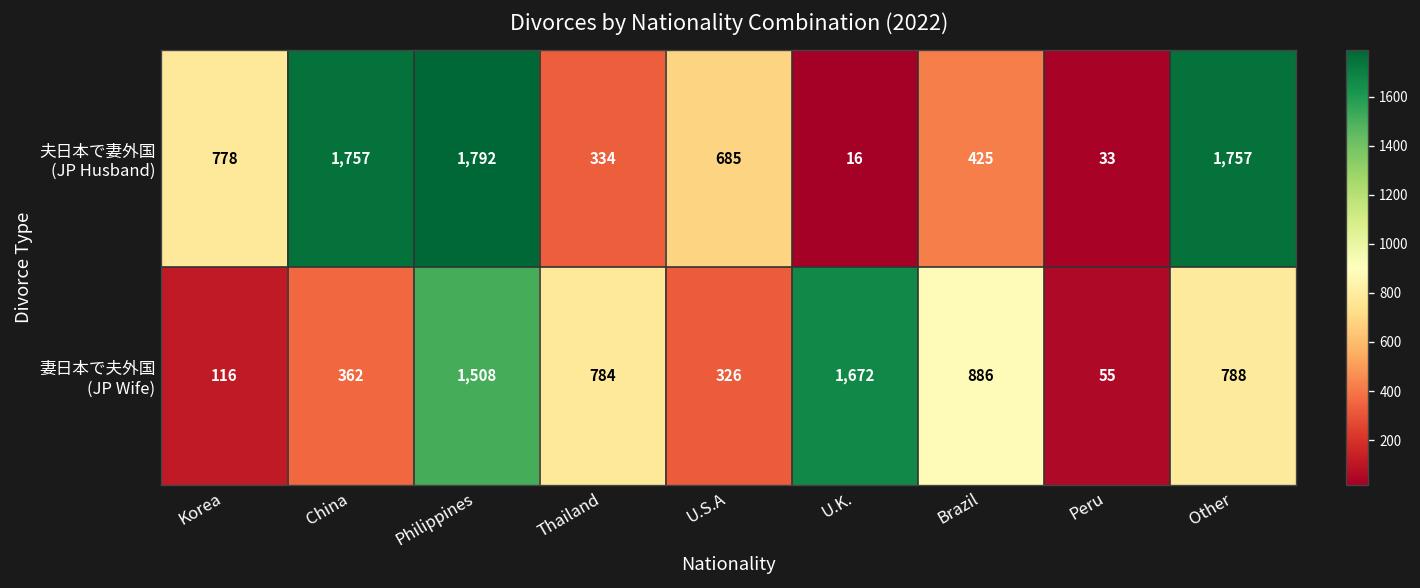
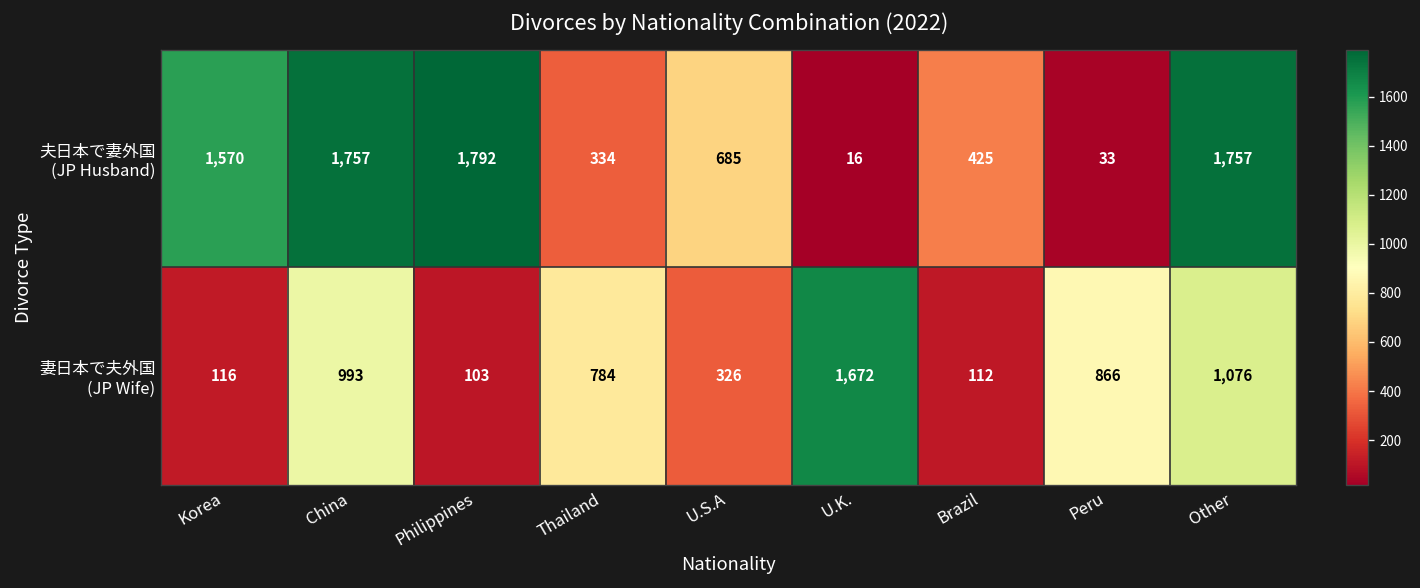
夫日本で妻外国 (JP Husband), Korea: 778 -> 1,570
妻日本で夫外国 (JP Wife), China: 362 -> 993
妻日本で夫外国 (JP Wife), Philippines: 1,508 -> 103
妻日本で夫外国 (JP Wife), Brazil: 886 -> 112
妻日本で夫外国 (JP Wife), Peru: 55 -> 866
妻日本で夫外国 (JP Wife), Other: 788 -> 1,076
